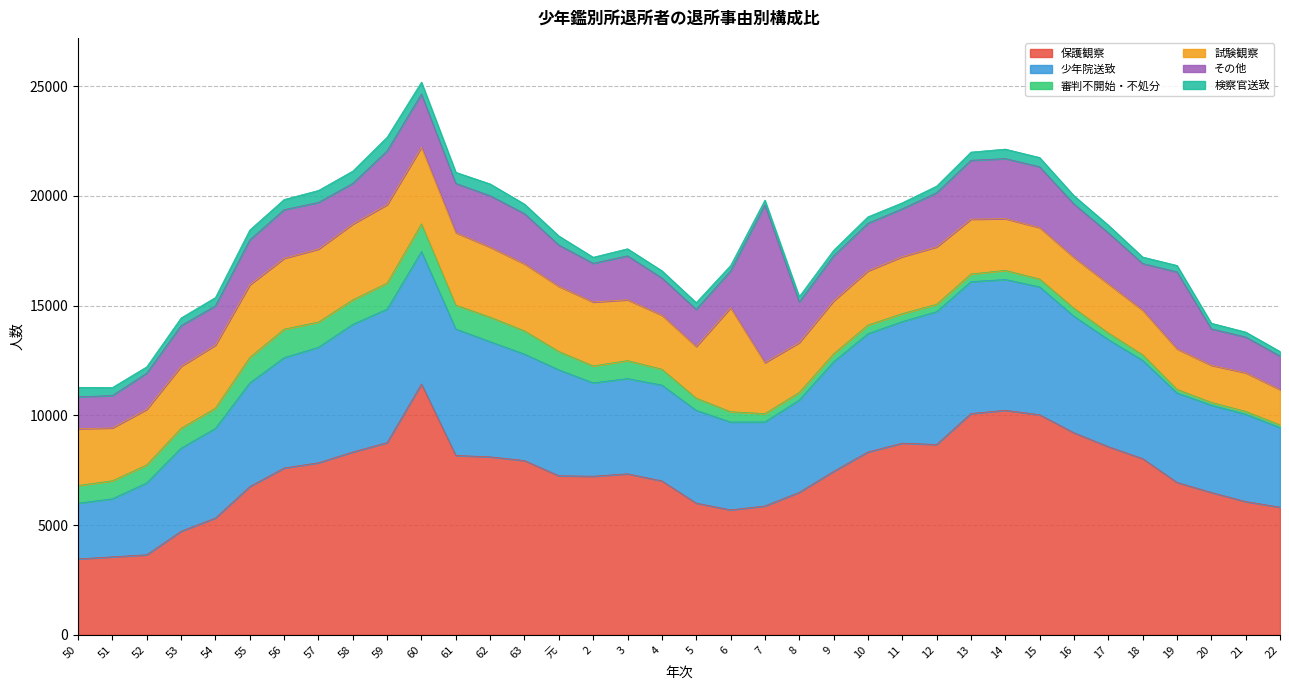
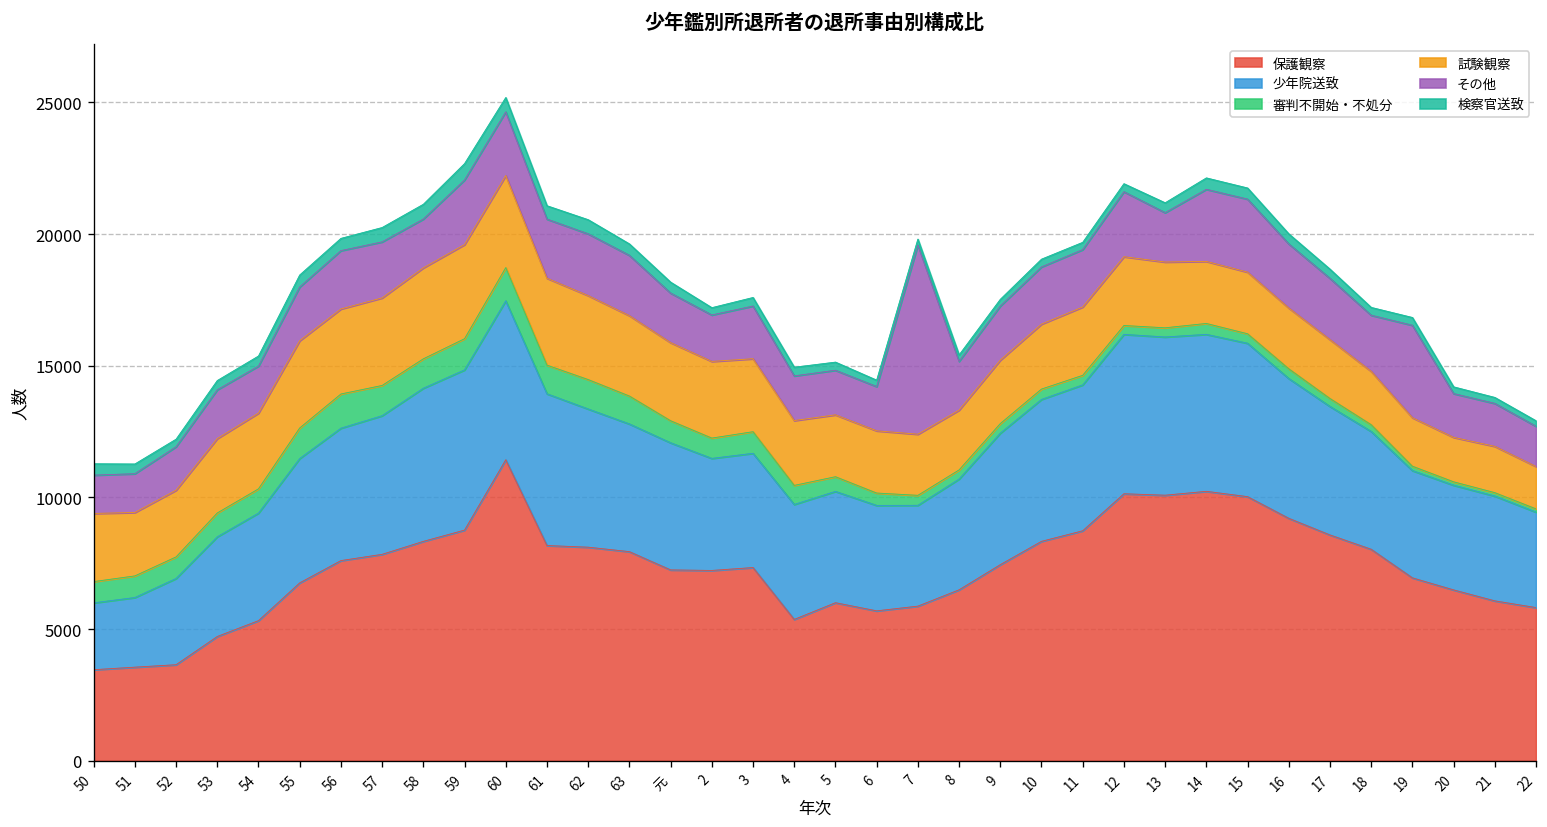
保護観察, 4: 7000 -> 5400
試験観察, 6: 4700 -> 2400
保護観察, 12: 8700 -> 10100
その他, 13: 2700 -> 1900
